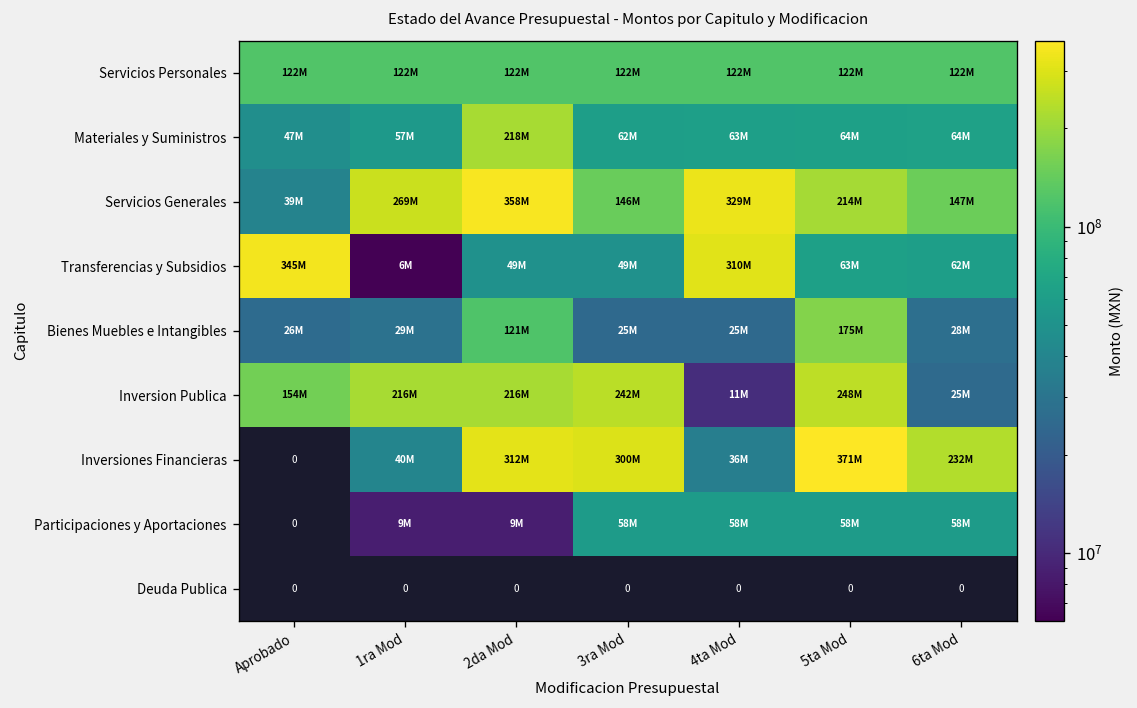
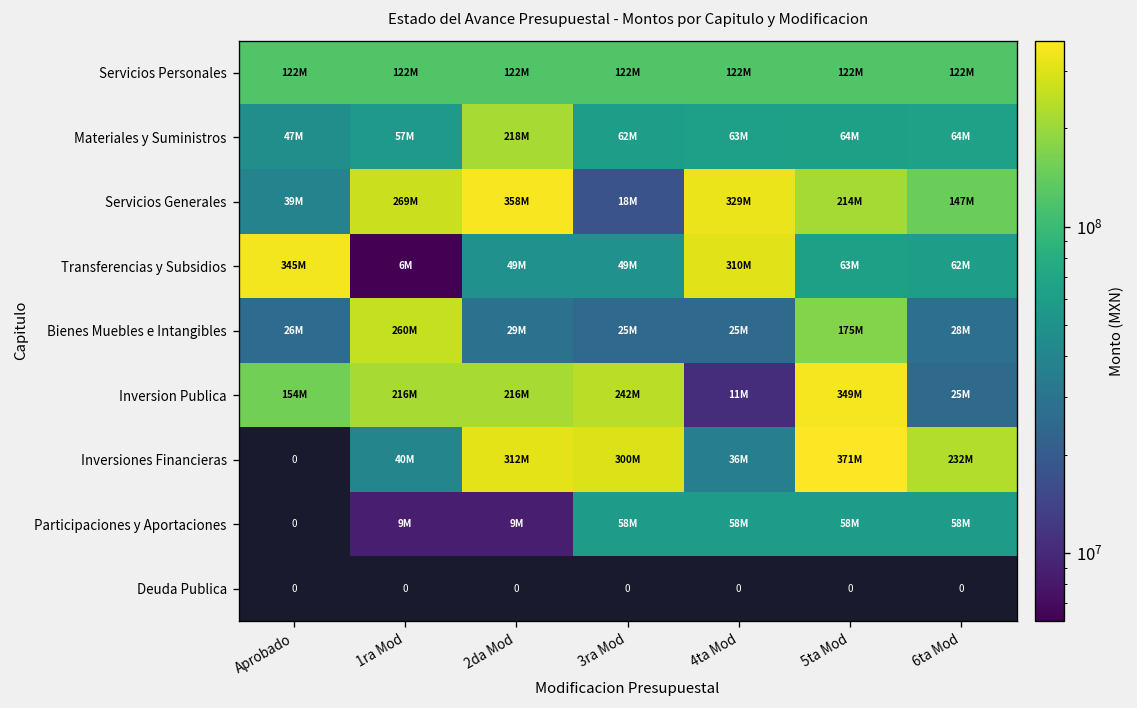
Servicios Generales, 3ra Mod: 146M -> 18M
Bienes Muebles e Intangibles, 1ra Mod: 29M -> 260M
Bienes Muebles e Intangibles, 2da Mod: 121M -> 29M
Inversion Publica, 5ta Mod: 248M -> 349M
